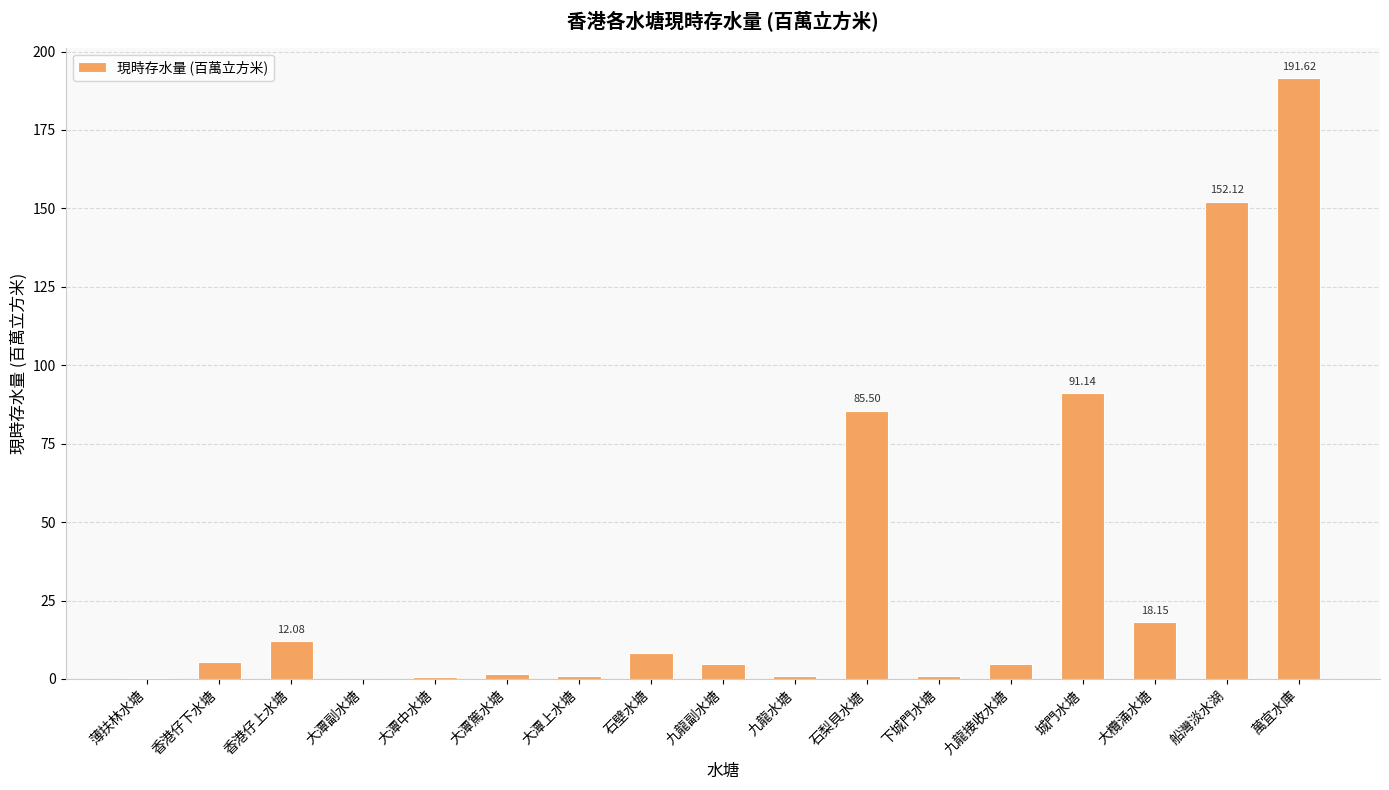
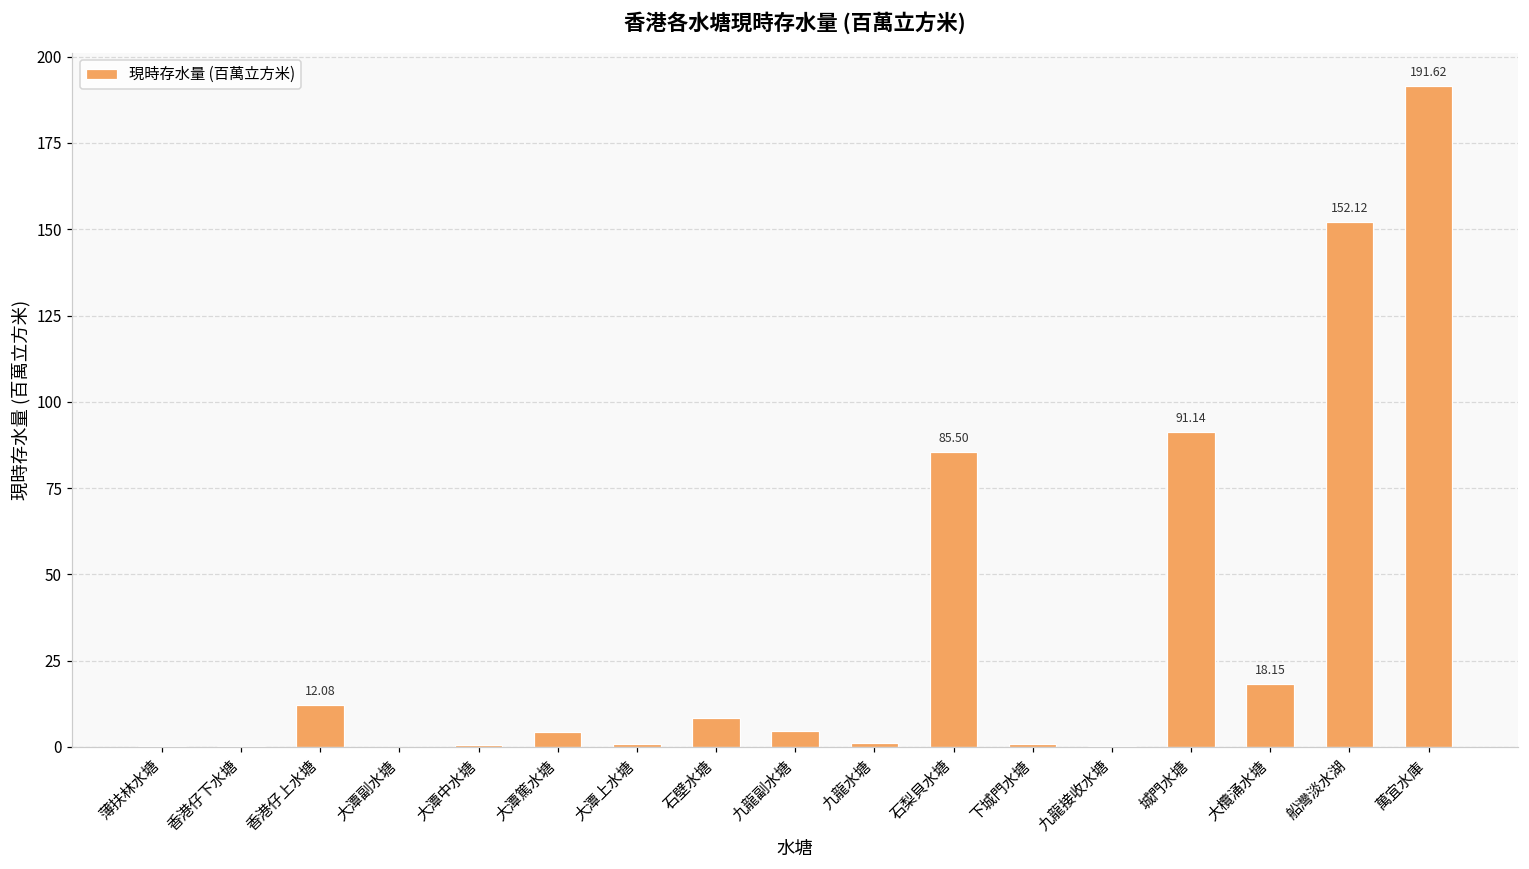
香港仔下水塘: 5 -> 0
大潭篤水塘: 2 -> 4
九龍接收水塘: 5 -> 0
